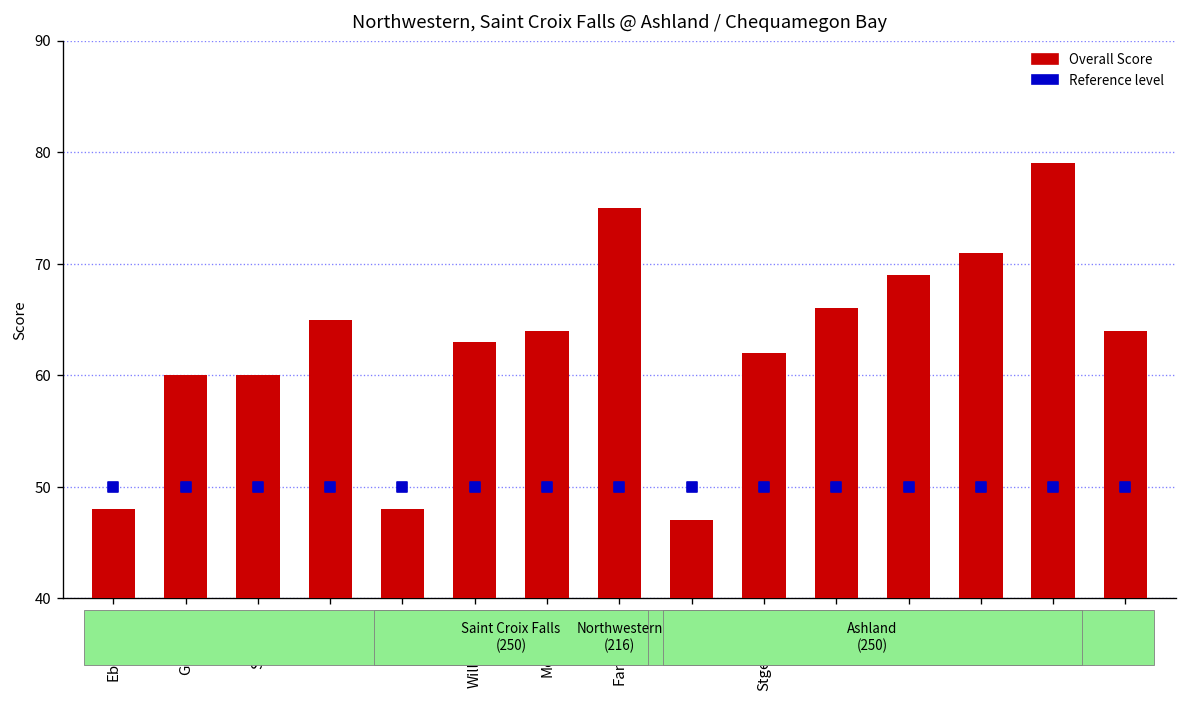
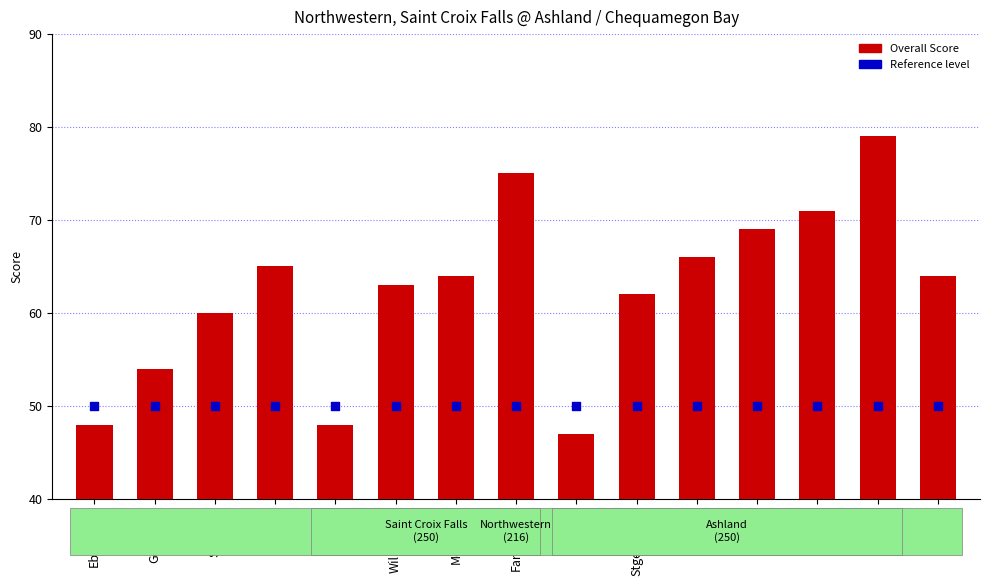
Overall Score, Germano: 60 -> 54
